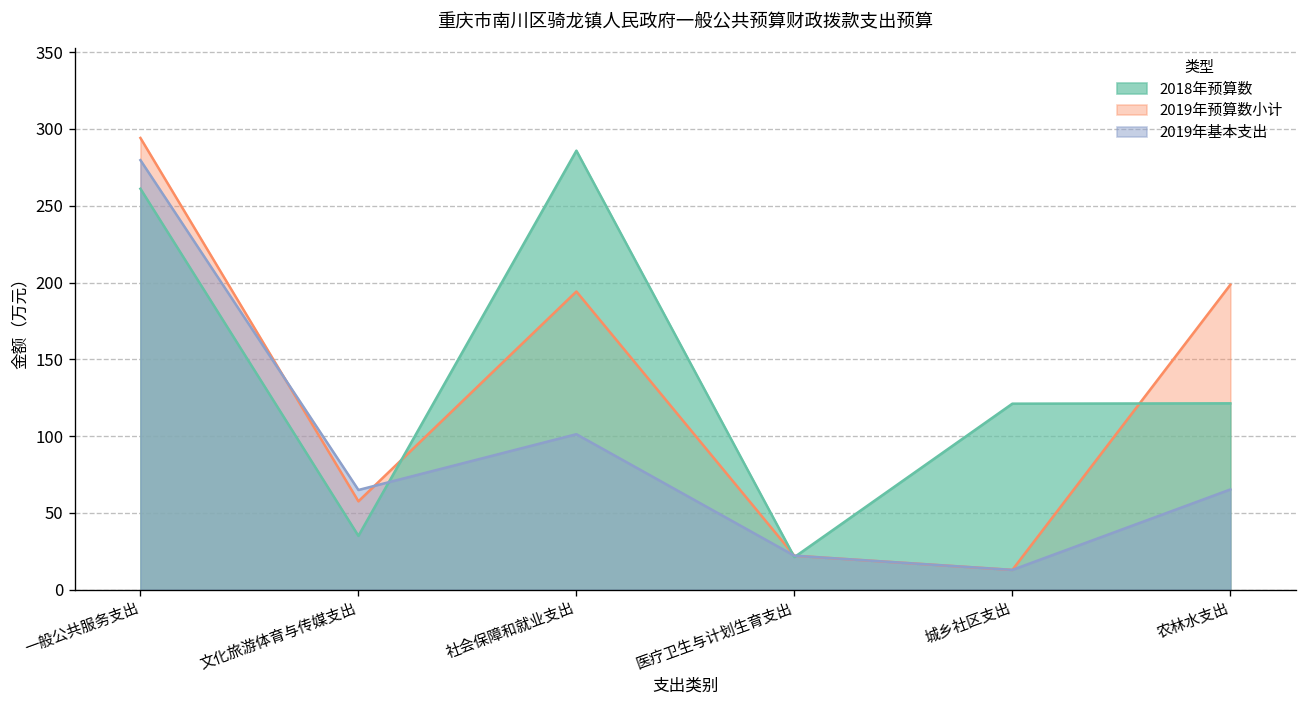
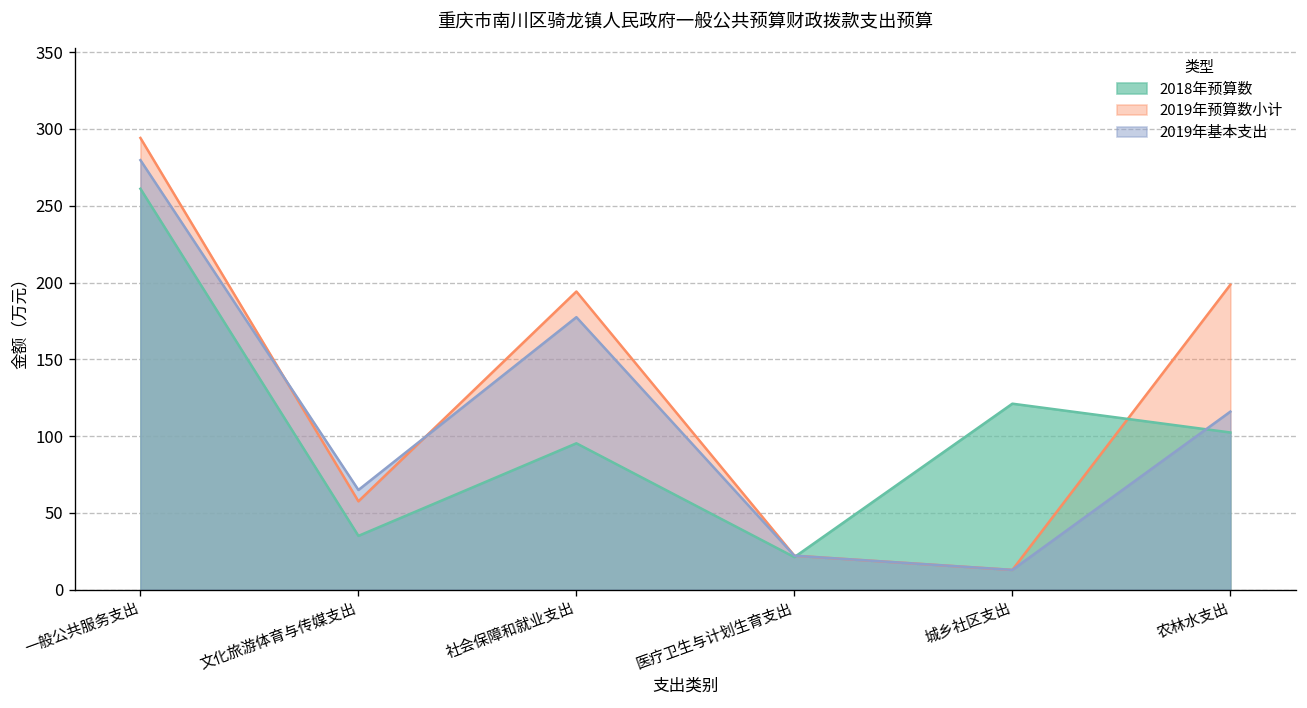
2018年预算数, 社会保障和就业支出: 286 -> 95
2019年基本支出, 社会保障和就业支出: 101 -> 177
2018年预算数, 农林水支出: 121 -> 102
2019年基本支出, 农林水支出: 65 -> 116
